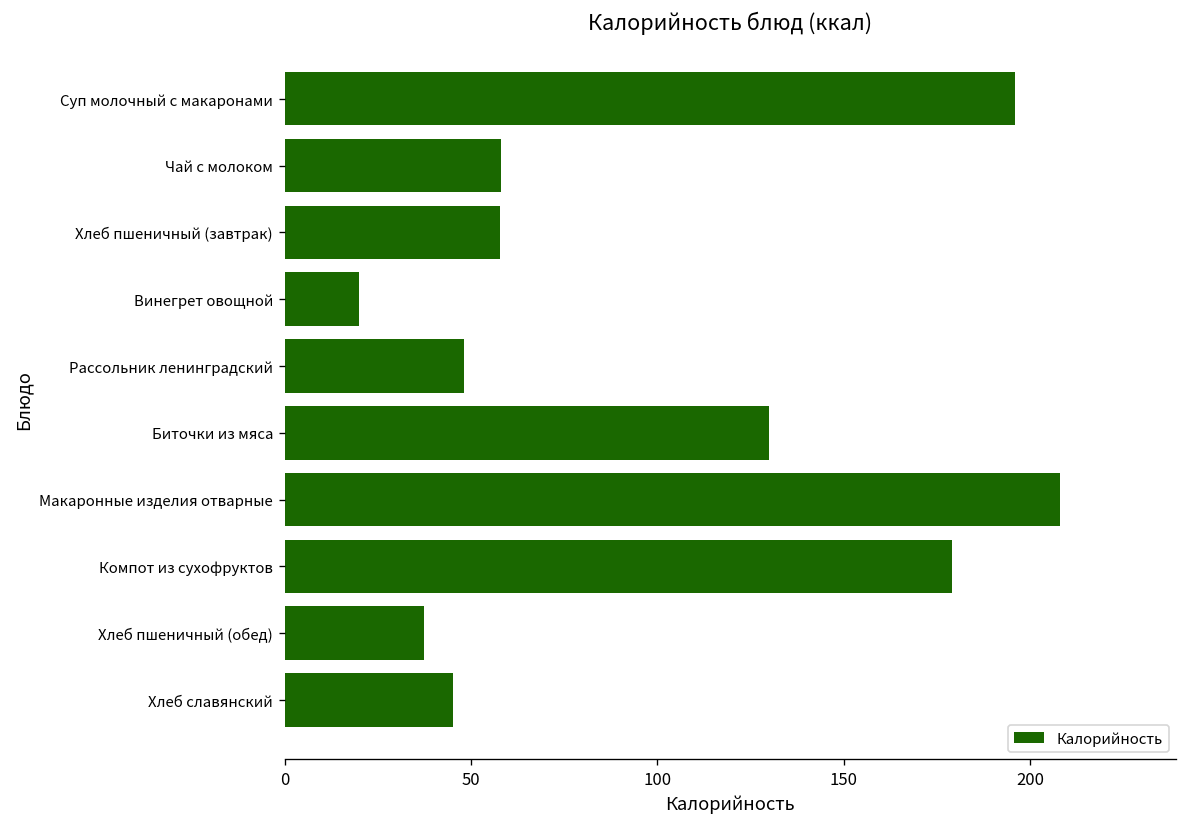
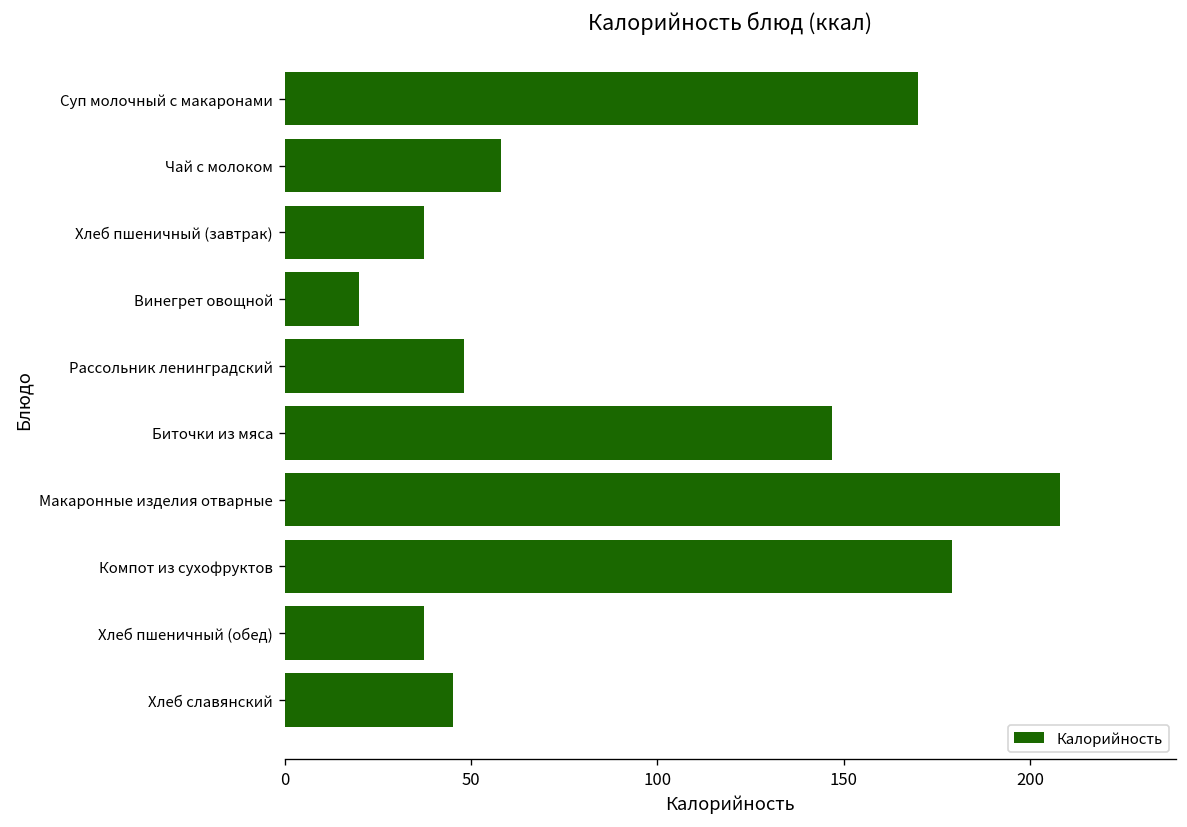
Суп молочный с макаронами: 196 -> 170
Хлеб пшеничный (завтрак): 58 -> 37
Биточки из мяса: 130 -> 147
